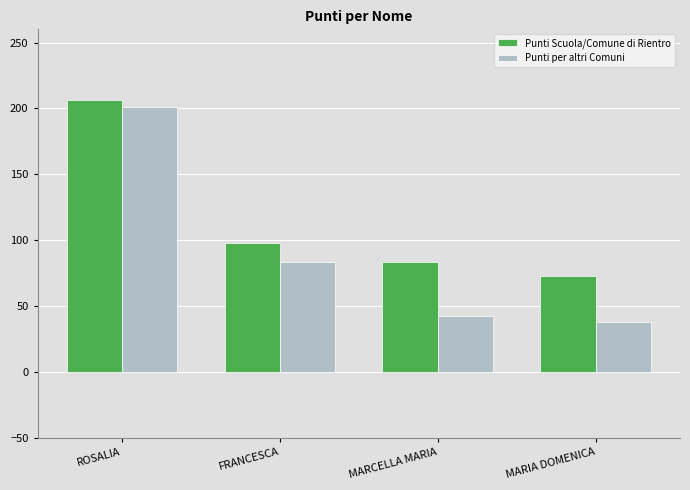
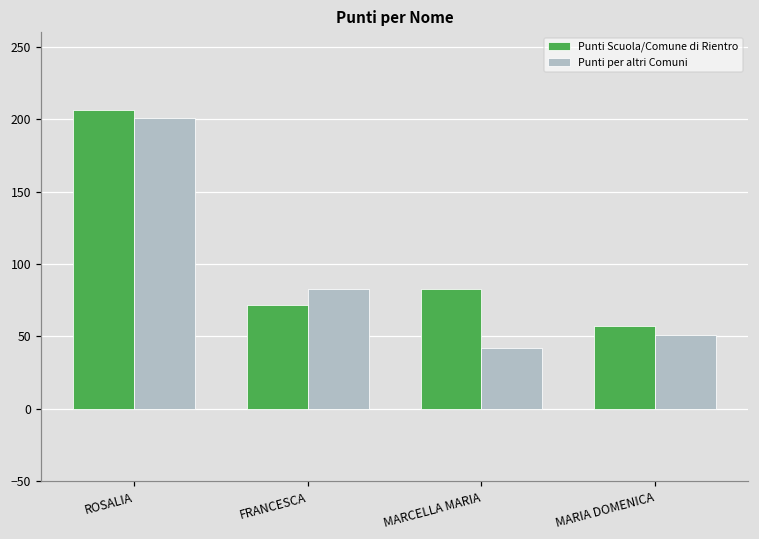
Punti Scuola/Comune di Rientro, FRANCESCA: 98 -> 72
Punti Scuola/Comune di Rientro, MARIA DOMENICA: 73 -> 57
Punti per altri Comuni, MARIA DOMENICA: 38 -> 51
